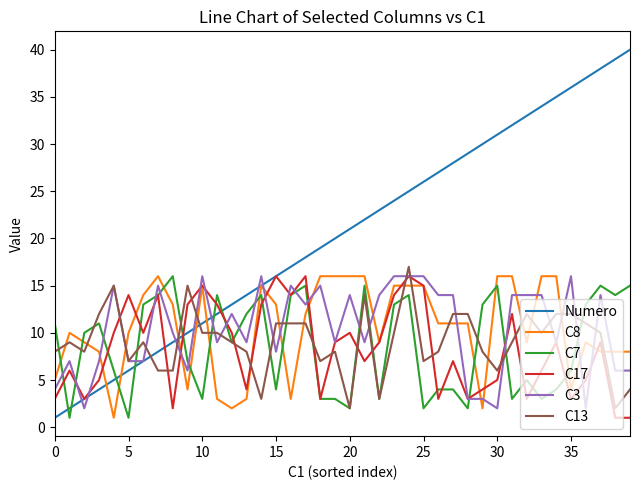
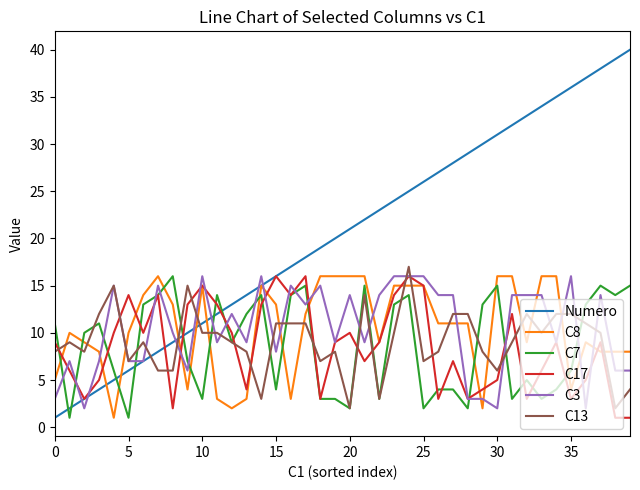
C17, 0: 3 -> 9
C3, 0: 4 -> 3
